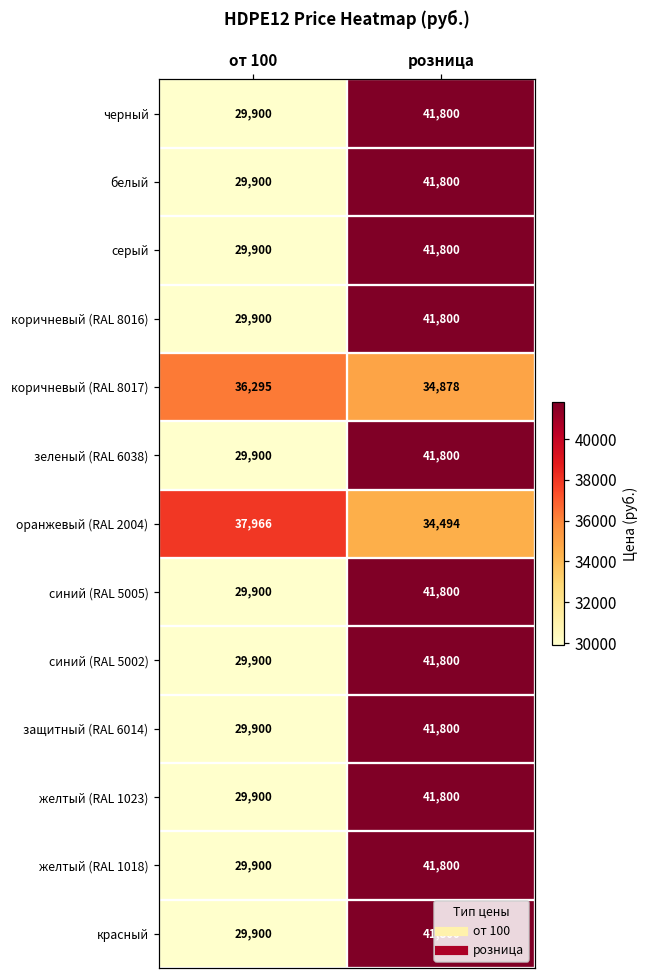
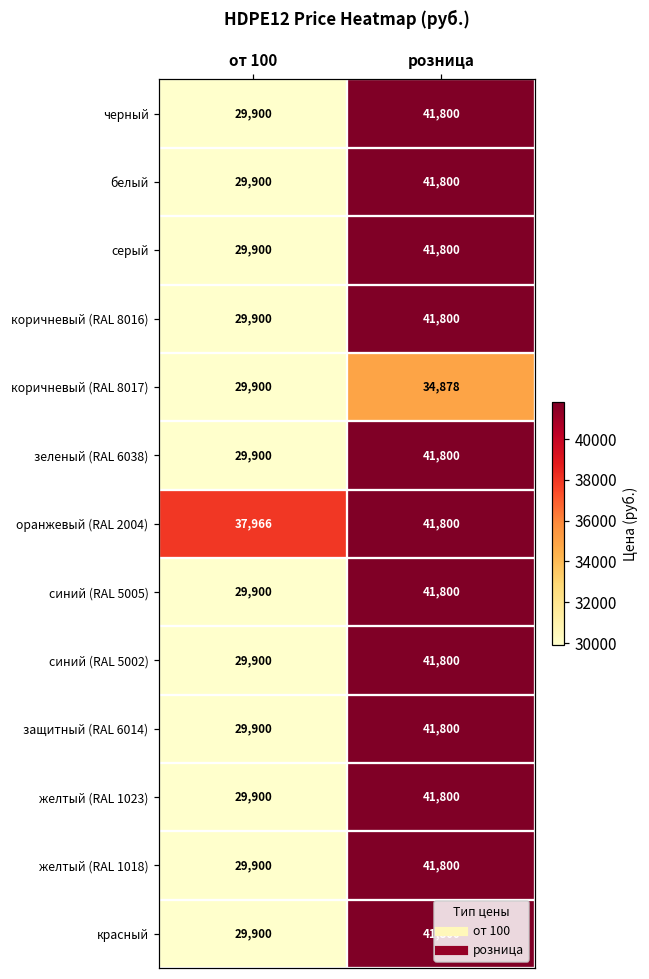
коричневый (RAL 8017), от 100: 36,295 -> 29,900
оранжевый (RAL 2004), розница: 34,494 -> 41,800
